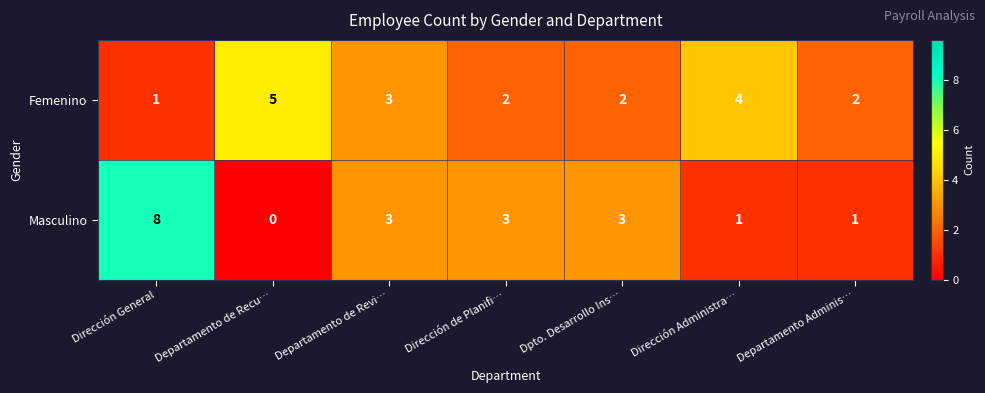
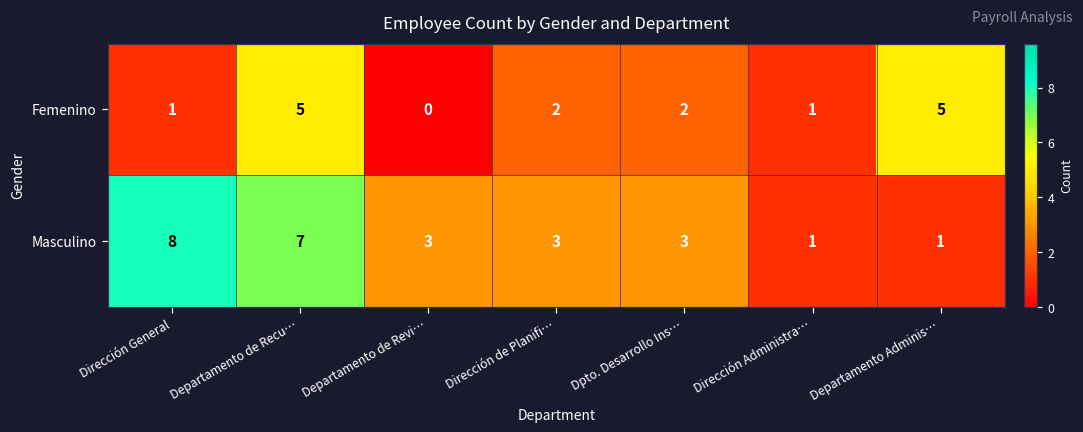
Femenino, Departamento de Revi…: 3 -> 0
Femenino, Dirección Administra…: 4 -> 1
Femenino, Departamento Adminis…: 2 -> 5
Masculino, Departamento de Recu…: 0 -> 7
